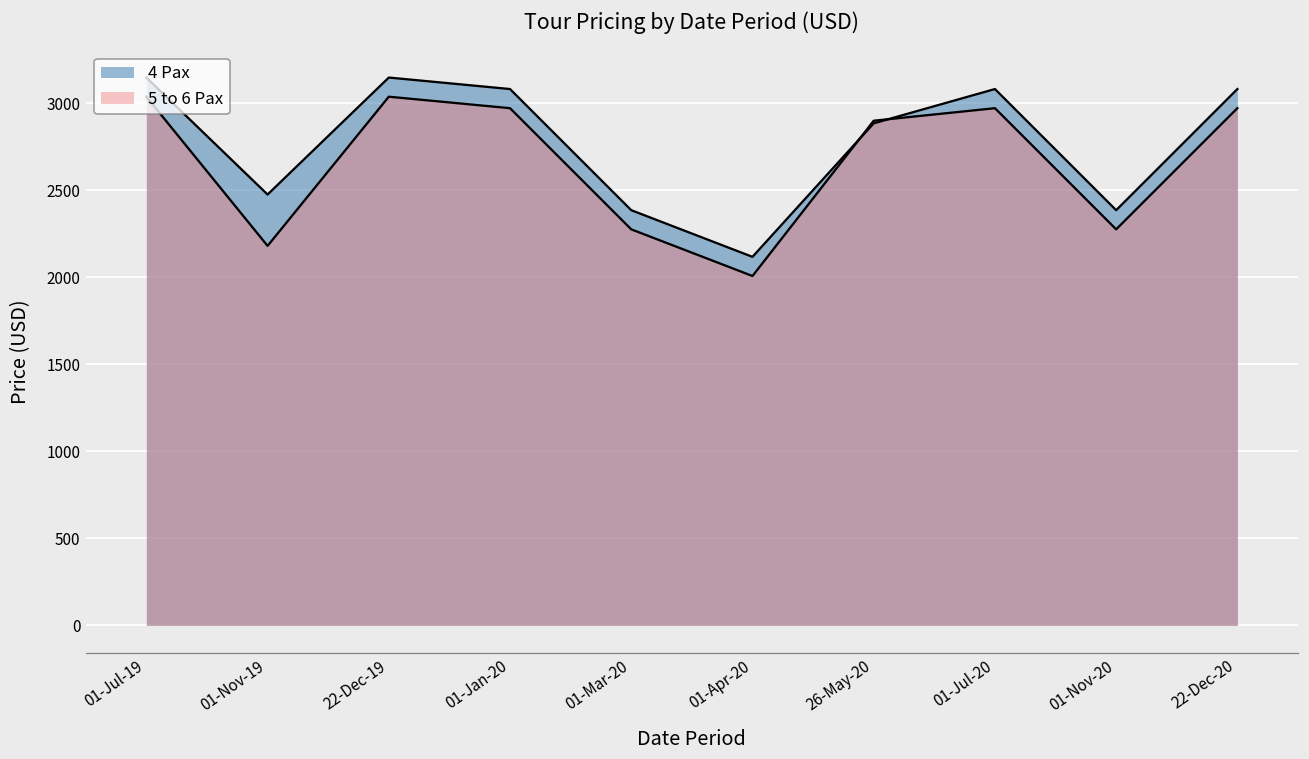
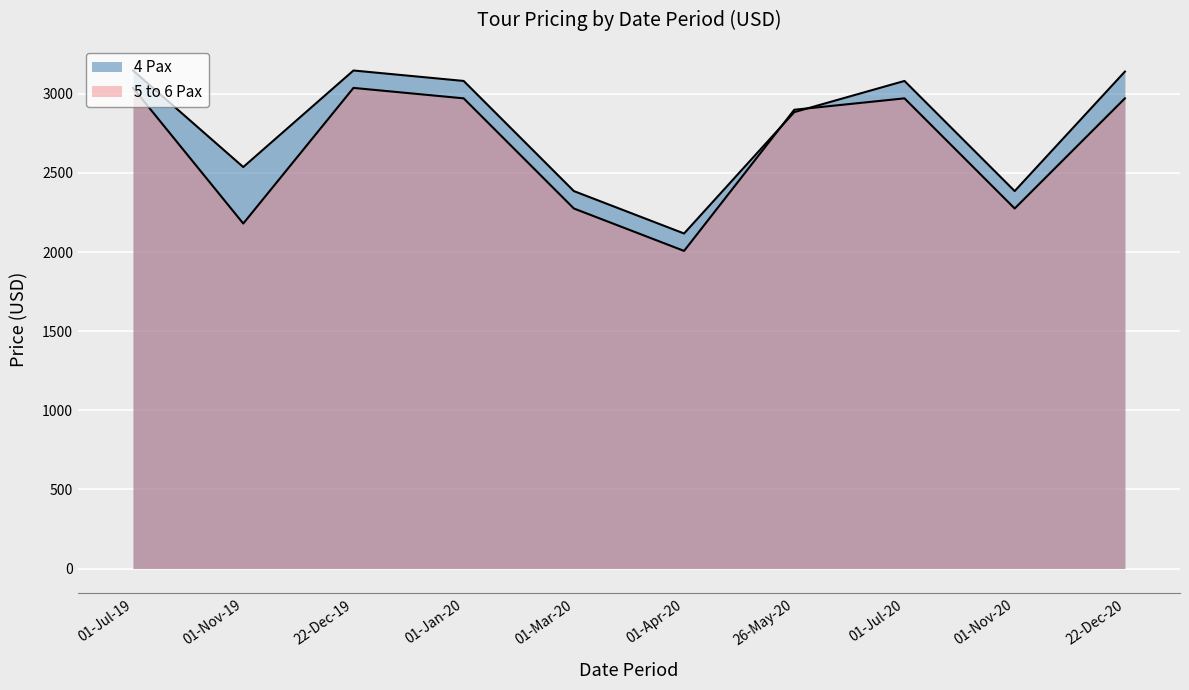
4 Pax, 01-Nov-19: 2480 -> 2540
4 Pax, 22-Dec-20: 3080 -> 3140
